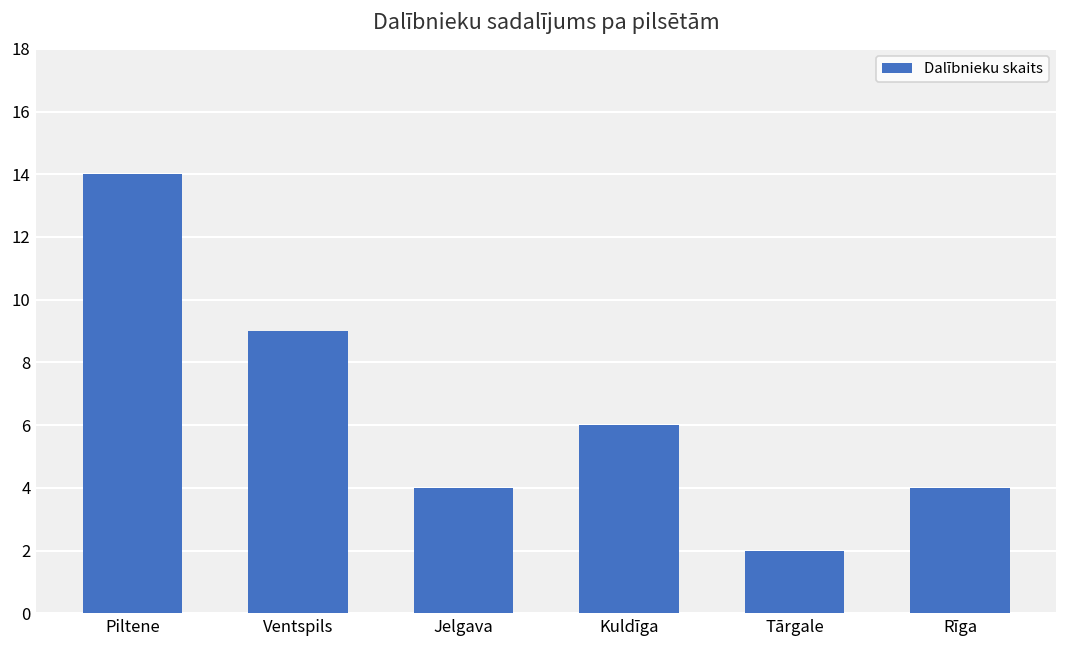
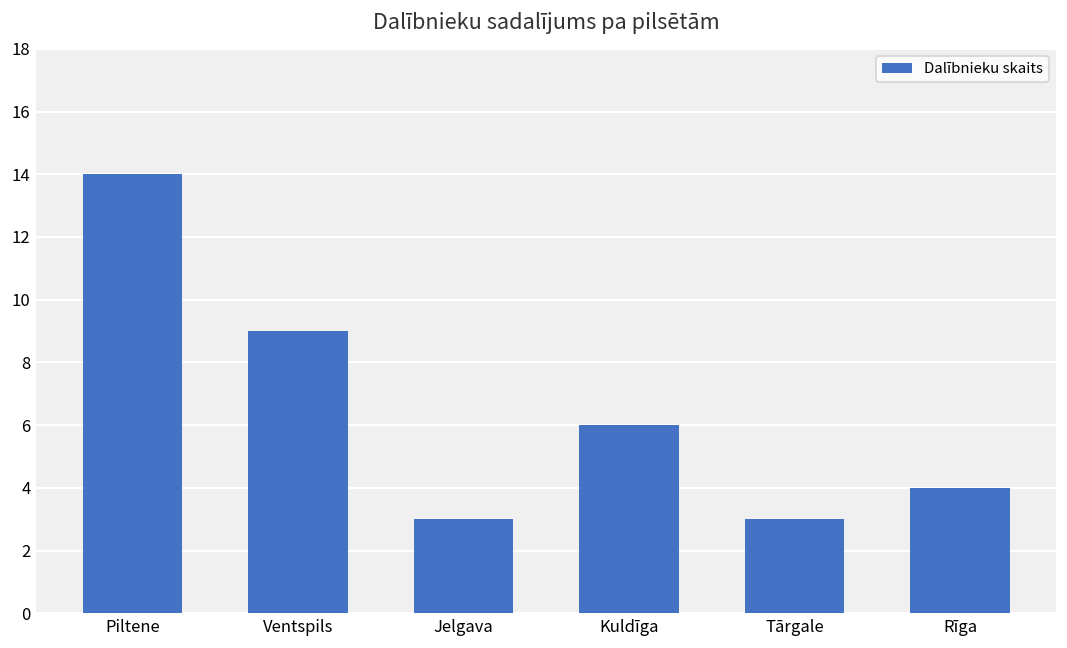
Jelgava: 4 -> 3
Tārgale: 2 -> 3
